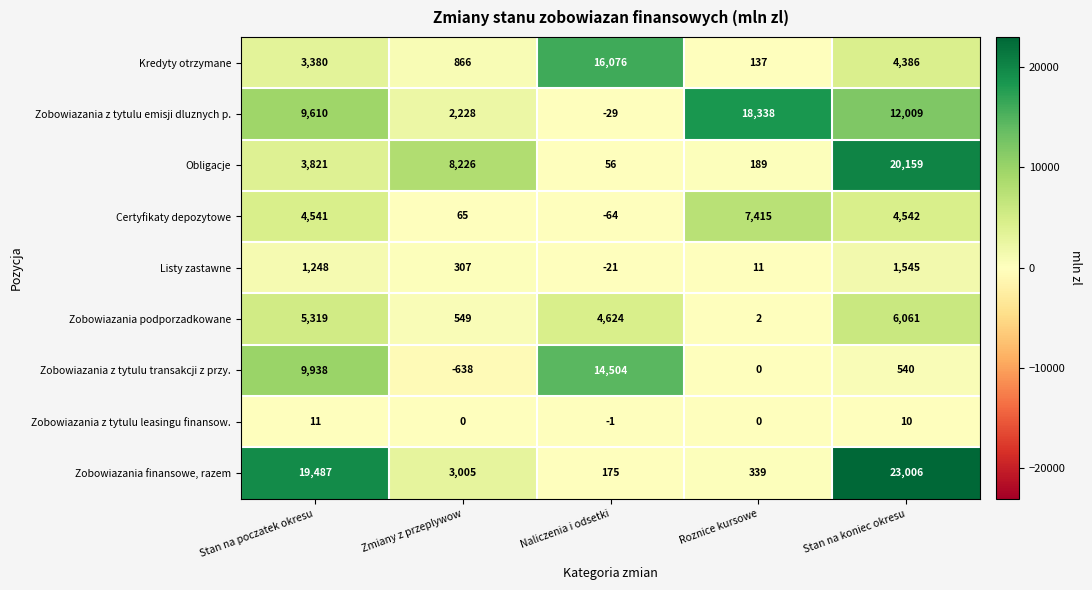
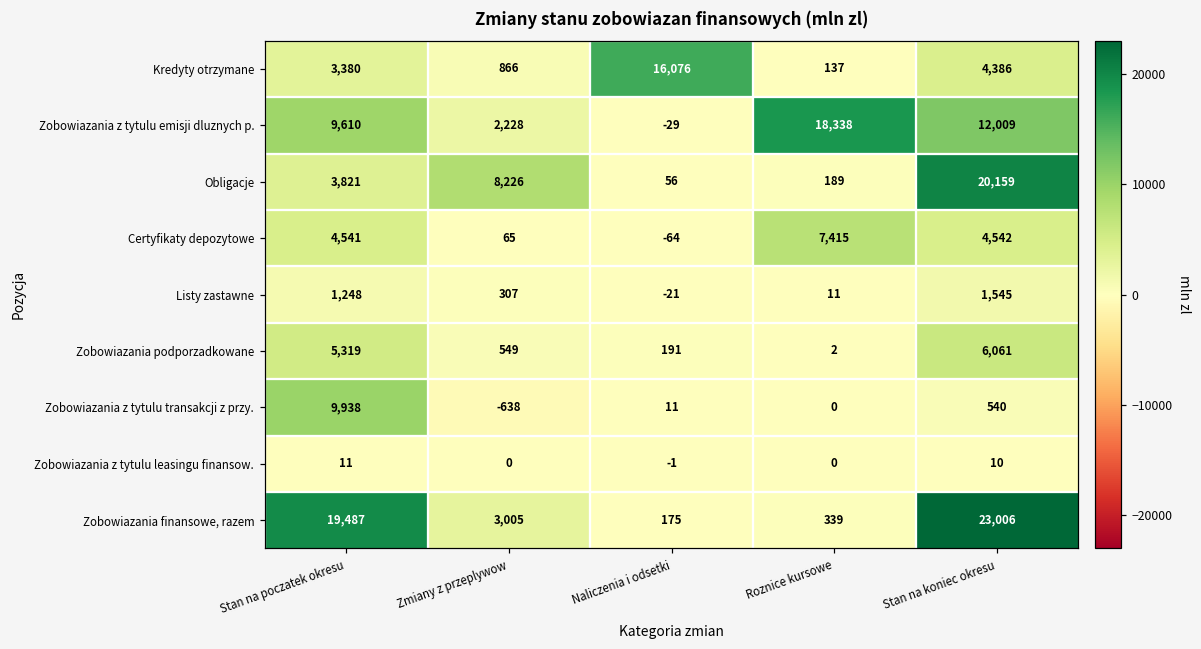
Zobowiazania podporzadkowane, Naliczenia i odsetki: 4,624 -> 191
Zobowiazania z tytulu transakcji z przy., Naliczenia i odsetki: 14,504 -> 11
